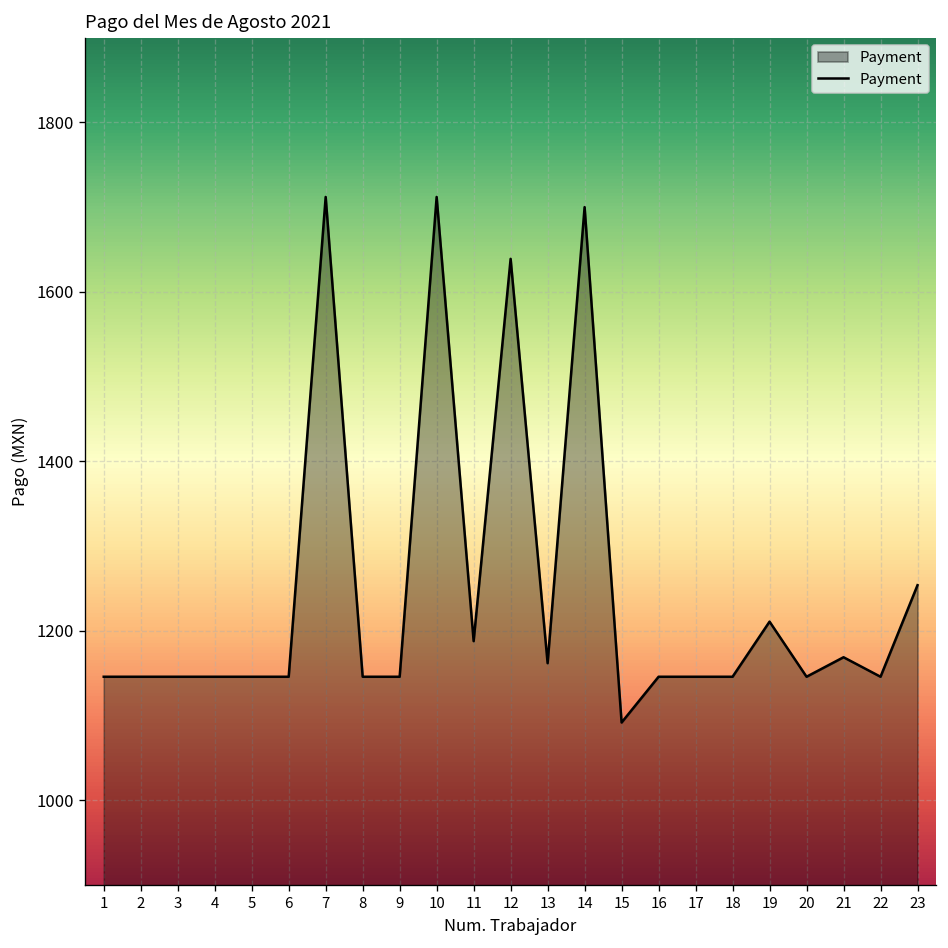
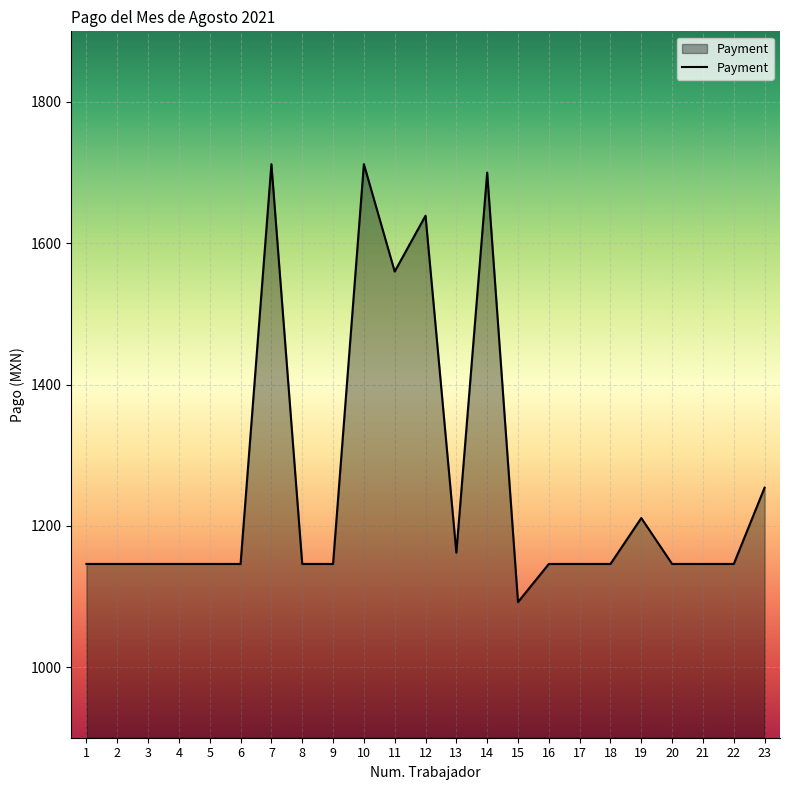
11: 1190 -> 1560
21: 1170 -> 1150
